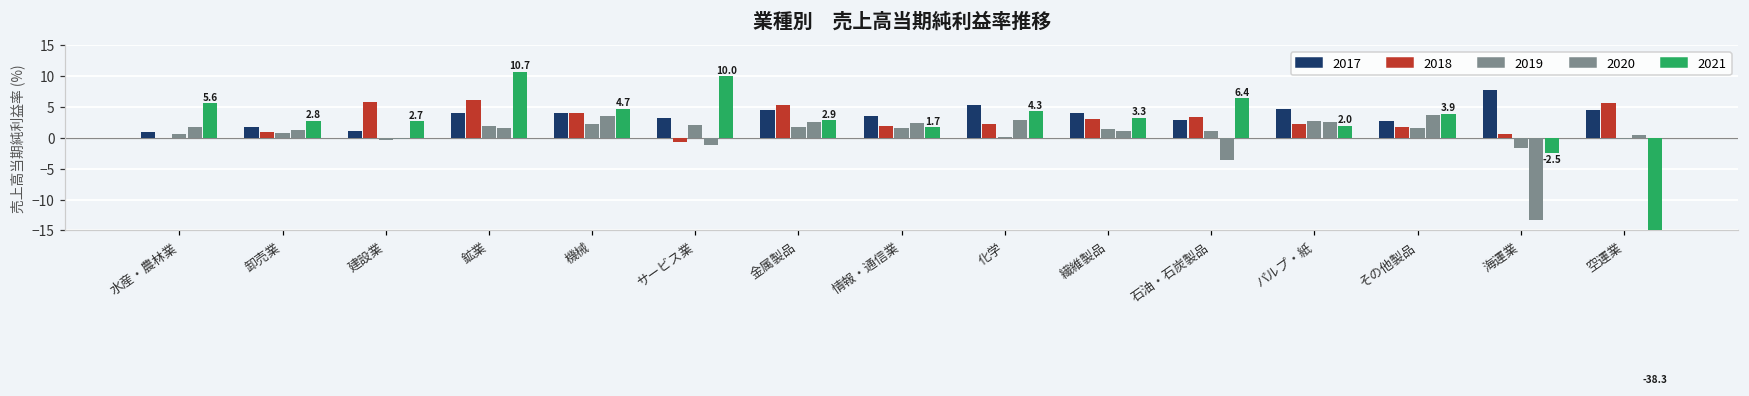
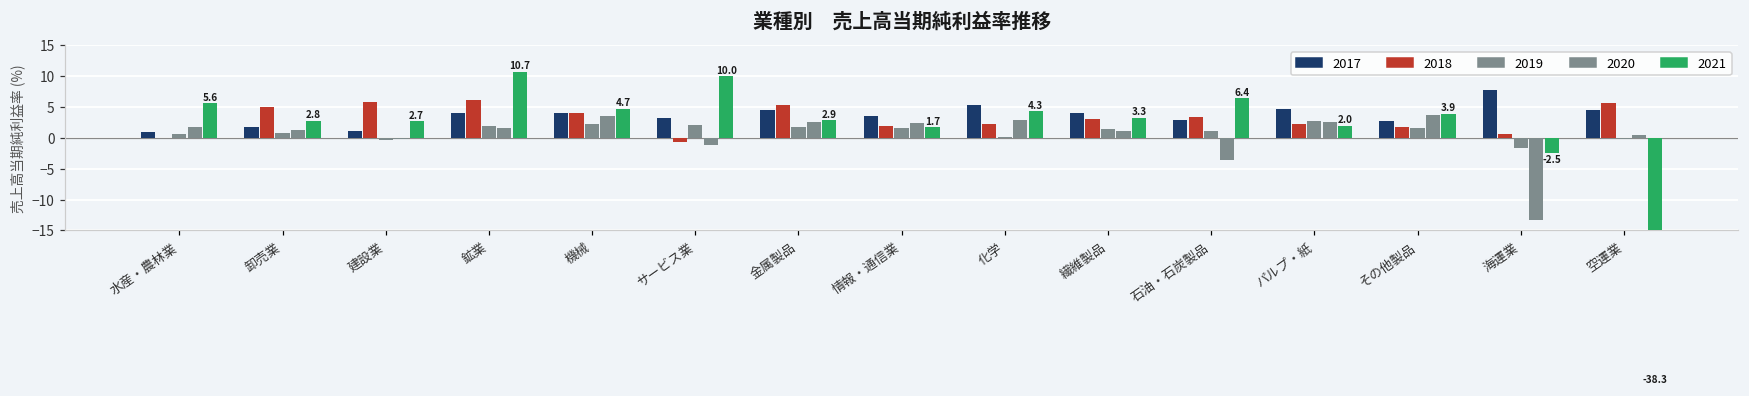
2018, 卸売業: 1 -> 5
